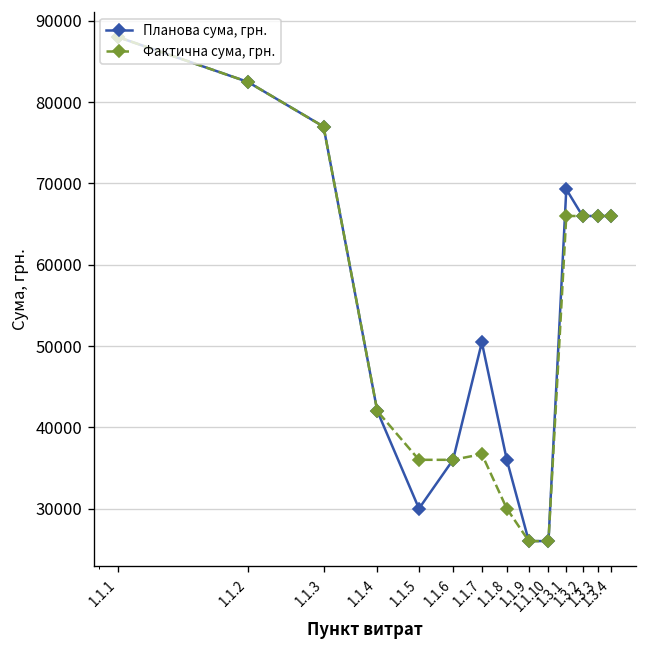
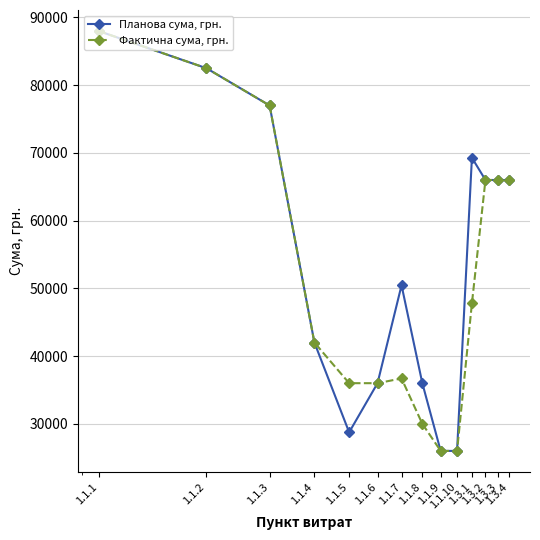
Планова сума, грн., 1.1.5: 30000 -> 29000
Фактична сума, грн., 1.3.1: 66000 -> 48000
